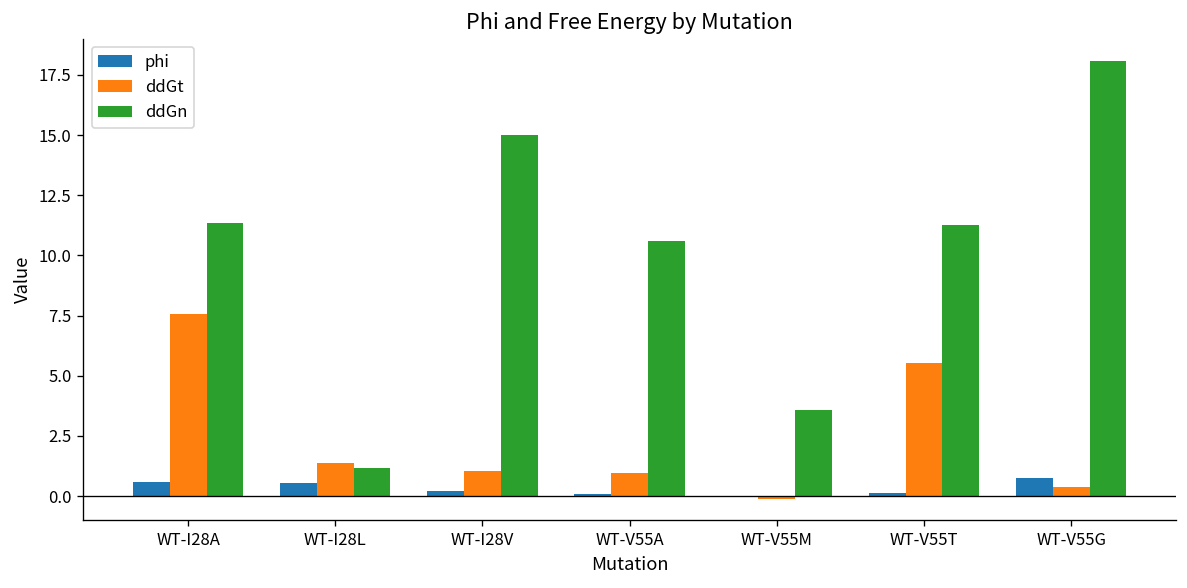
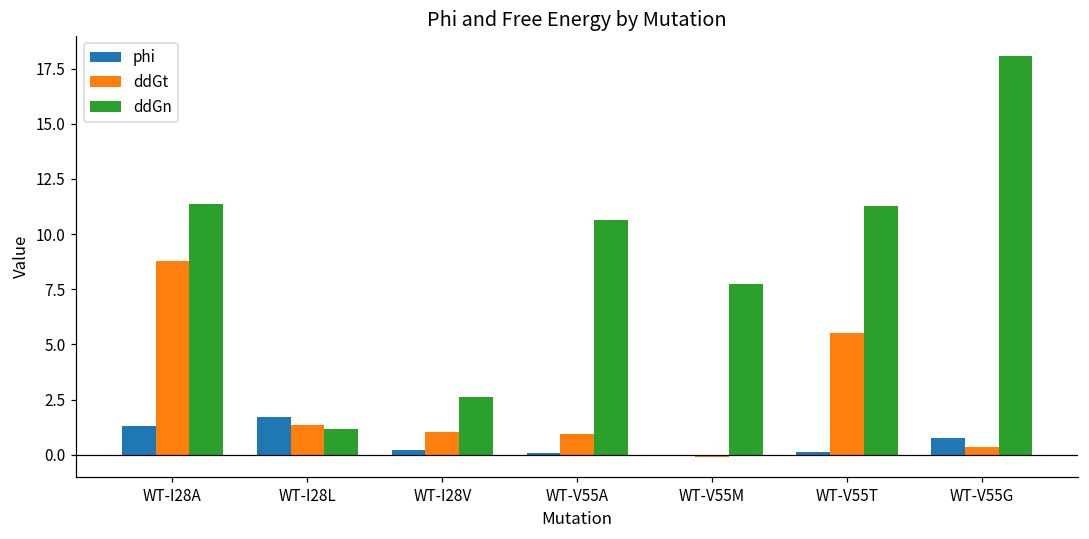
phi, WT-I28A: 0.6 -> 1.3
ddGt, WT-I28A: 7.6 -> 8.8
phi, WT-I28L: 0.6 -> 1.7
ddGn, WT-I28V: 15.0 -> 2.6
ddGn, WT-V55M: 3.6 -> 7.7
